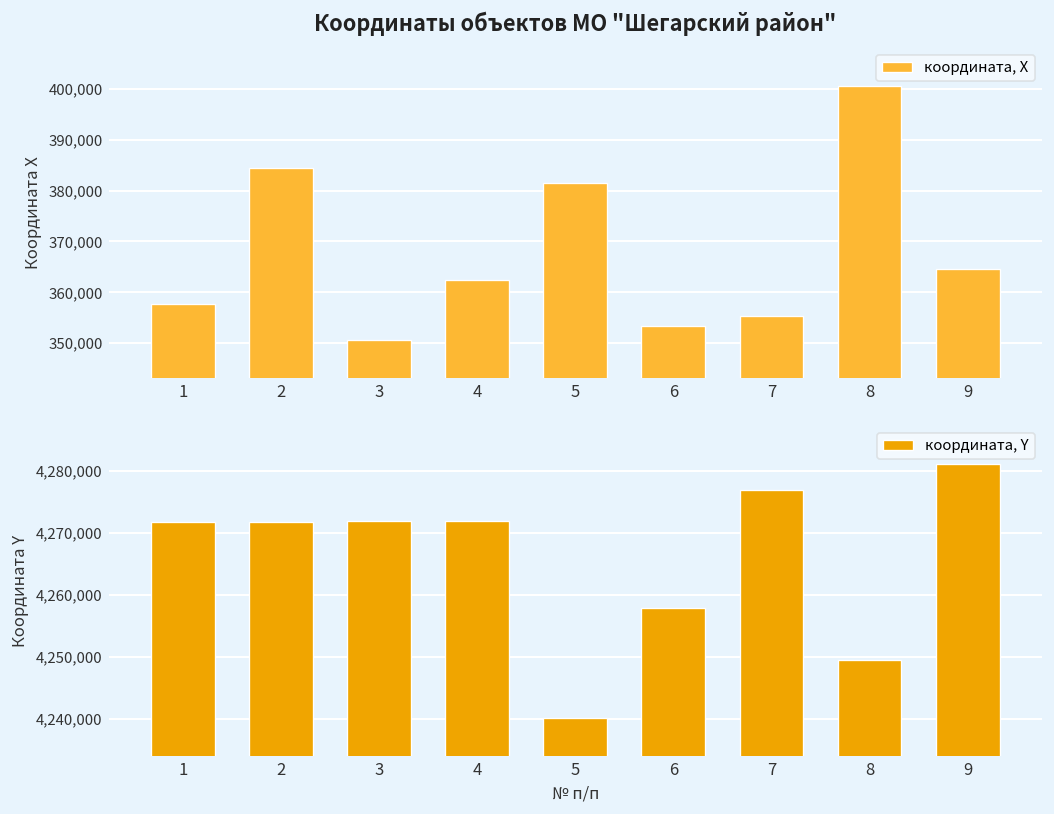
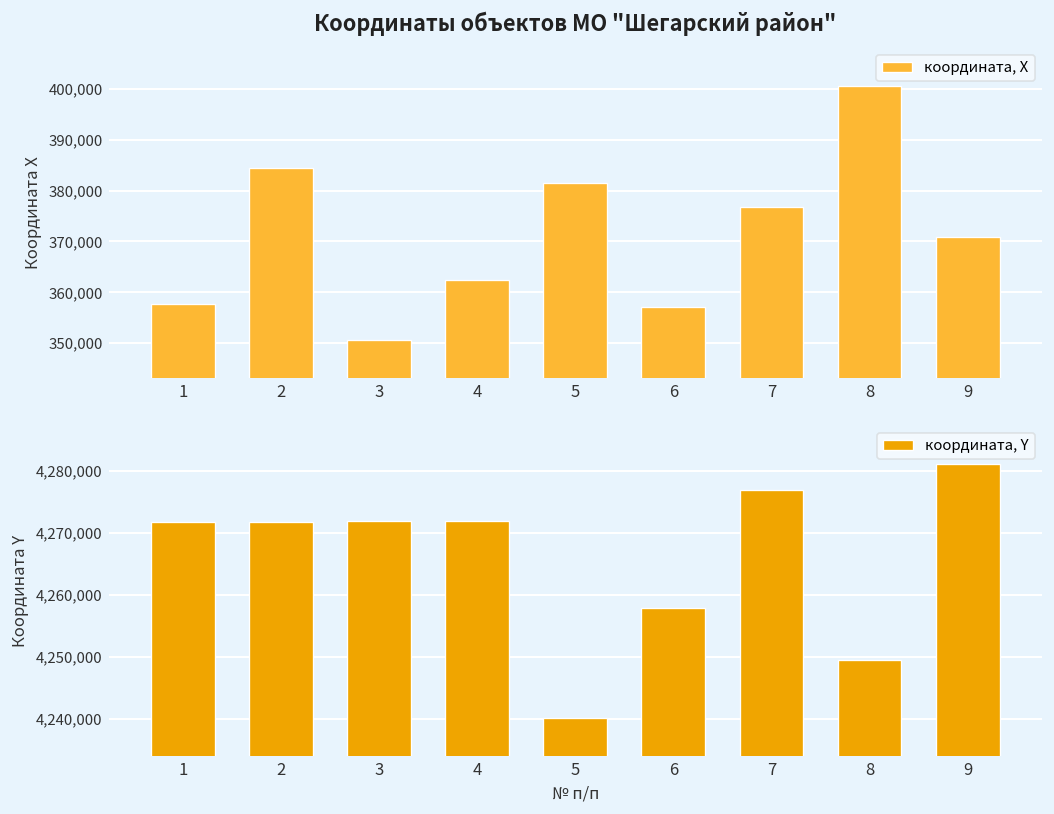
Координаты объектов МО "Шегарский район", 6: 353,000 -> 357,000
Координаты объектов МО "Шегарский район", 7: 355,000 -> 377,000
Координаты объектов МО "Шегарский район", 9: 365,000 -> 371,000
